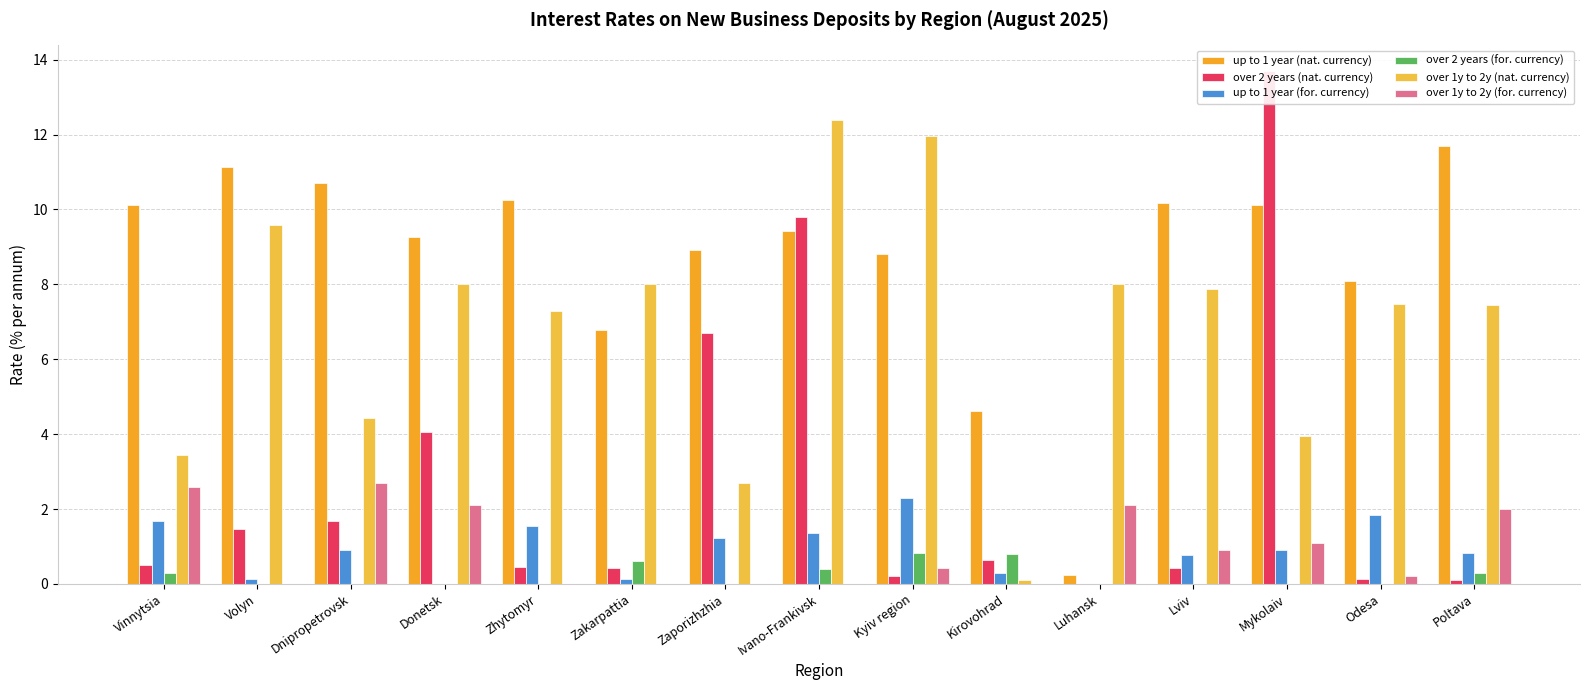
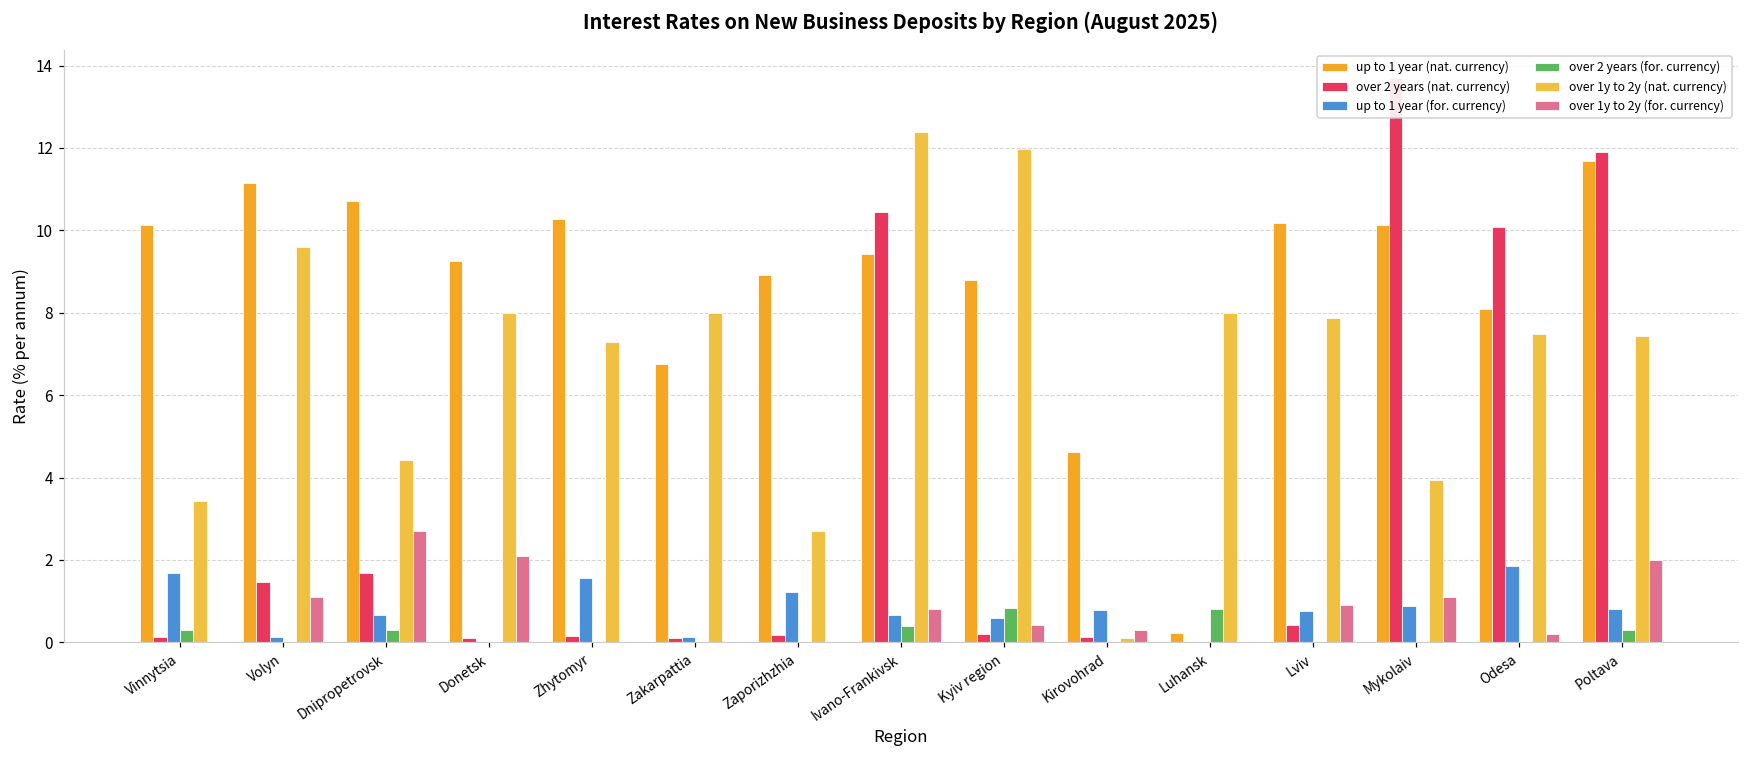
over 2 years (nat. currency), Vinnytsia: 0.5 -> 0.1
over 1y to 2y (for. currency), Vinnytsia: 2.6 -> 0.0
over 1y to 2y (for. currency), Volyn: 0.0 -> 1.1
up to 1 year (for. currency), Dnipropetrovsk: 0.9 -> 0.7
over 2 years (for. currency), Dnipropetrovsk: 0.0 -> 0.3
over 2 years (nat. currency), Donetsk: 4.0 -> 0.1
over 2 years (nat. currency), Zhytomyr: 0.5 -> 0.2
over 2 years (nat. currency), Zakarpattia: 0.4 -> 0.1
over 2 years (for. currency), Zakarpattia: 0.6 -> 0.0
over 2 years (nat. currency), Zaporizhzhia: 6.7 -> 0.2
over 2 years (nat. currency), Ivano-Frankivsk: 9.8 -> 10.4
up to 1 year (for. currency), Ivano-Frankivsk: 1.4 -> 0.7
over 1y to 2y (for. currency), Ivano-Frankivsk: 0.0 -> 0.8
up to 1 year (for. currency), Kyiv region: 2.3 -> 0.6
over 2 years (nat. currency), Kirovohrad: 0.6 -> 0.1
up to 1 year (for. currency), Kirovohrad: 0.3 -> 0.8
over 2 years (for. currency), Kirovohrad: 0.8 -> 0.0
over 1y to 2y (for. currency), Kirovohrad: 0.0 -> 0.3
over 2 years (for. currency), Luhansk: 0.0 -> 0.8
over 1y to 2y (for. currency), Luhansk: 2.1 -> 0.0
over 2 years (nat. currency), Odesa: 0.1 -> 10.1
over 2 years (nat. currency), Poltava: 0.1 -> 11.9
